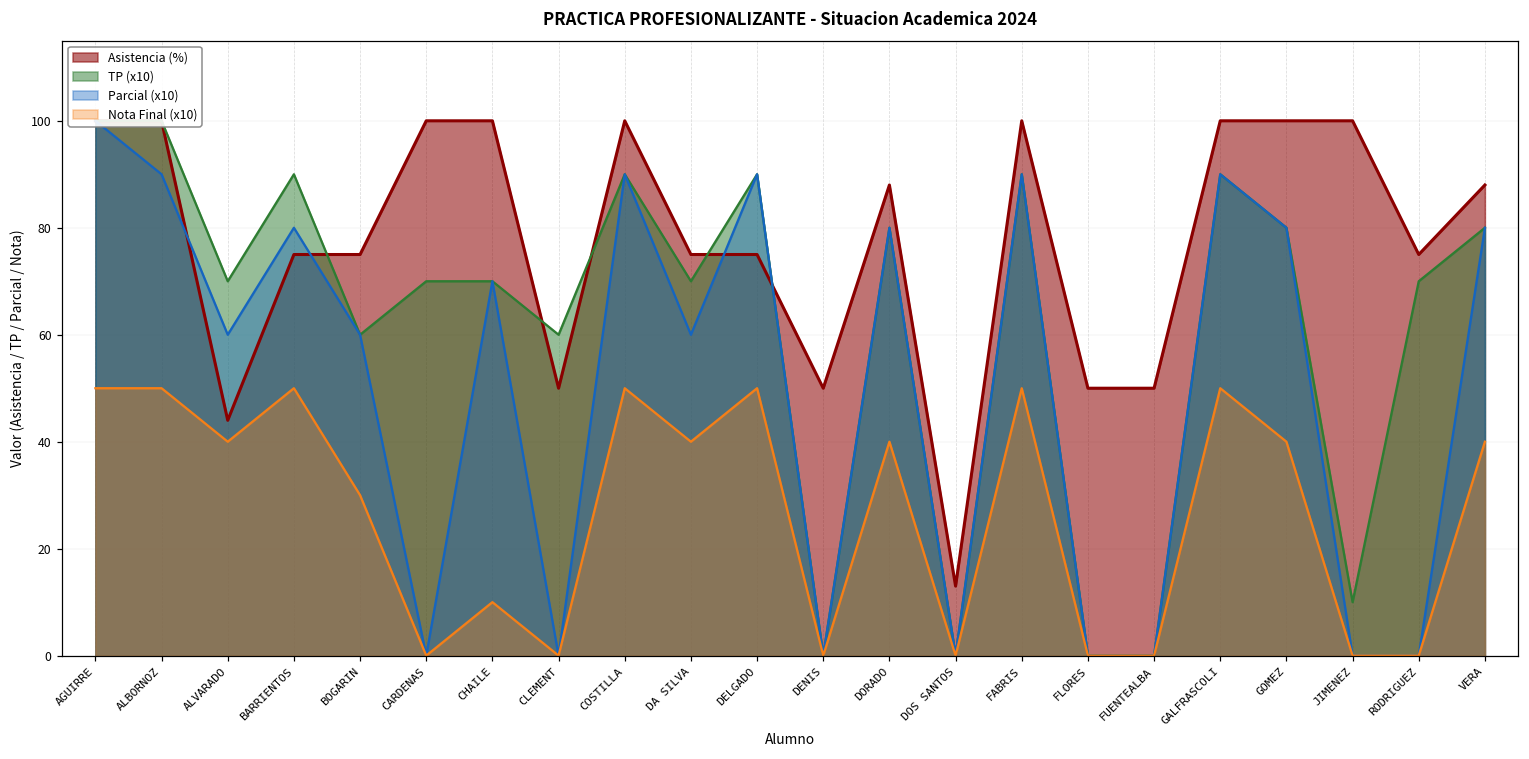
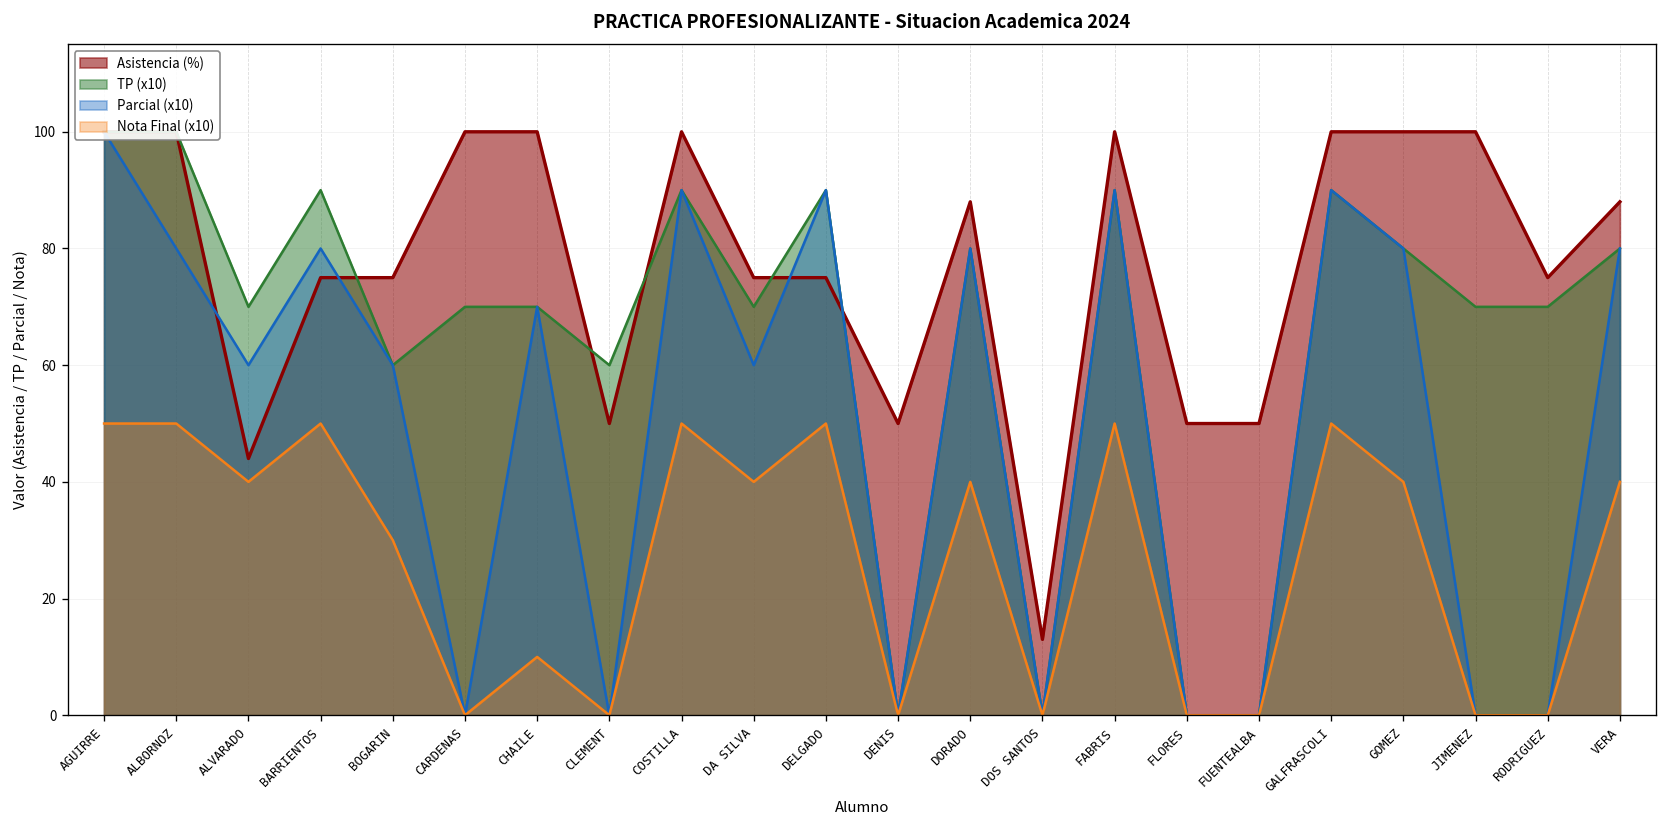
Parcial (x10), ALBORNOZ: 90 -> 80
TP (x10), JIMENEZ: 10 -> 70
